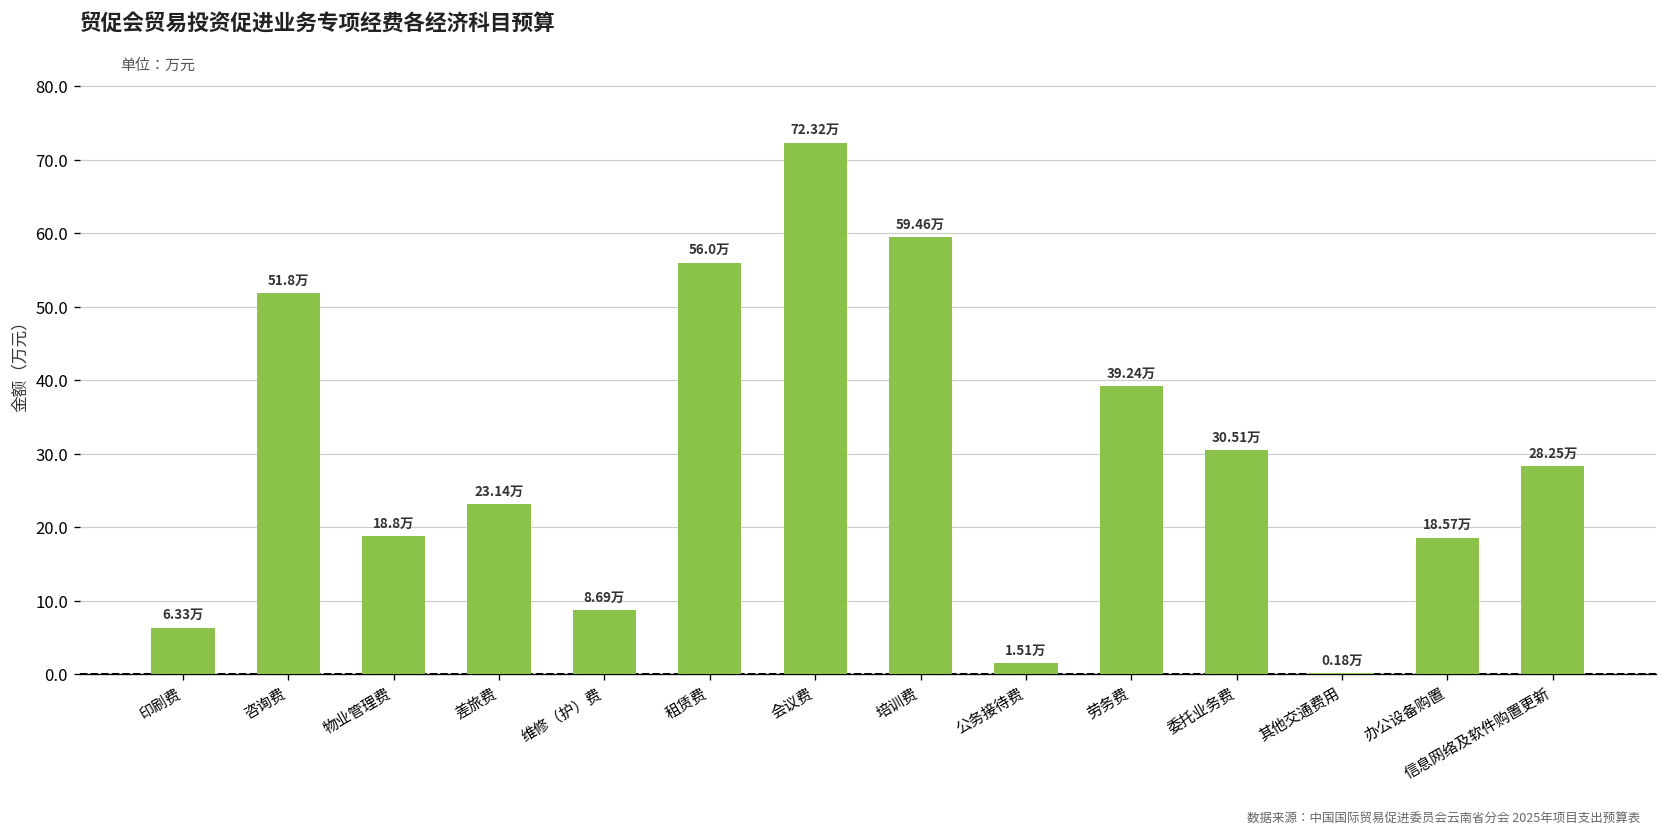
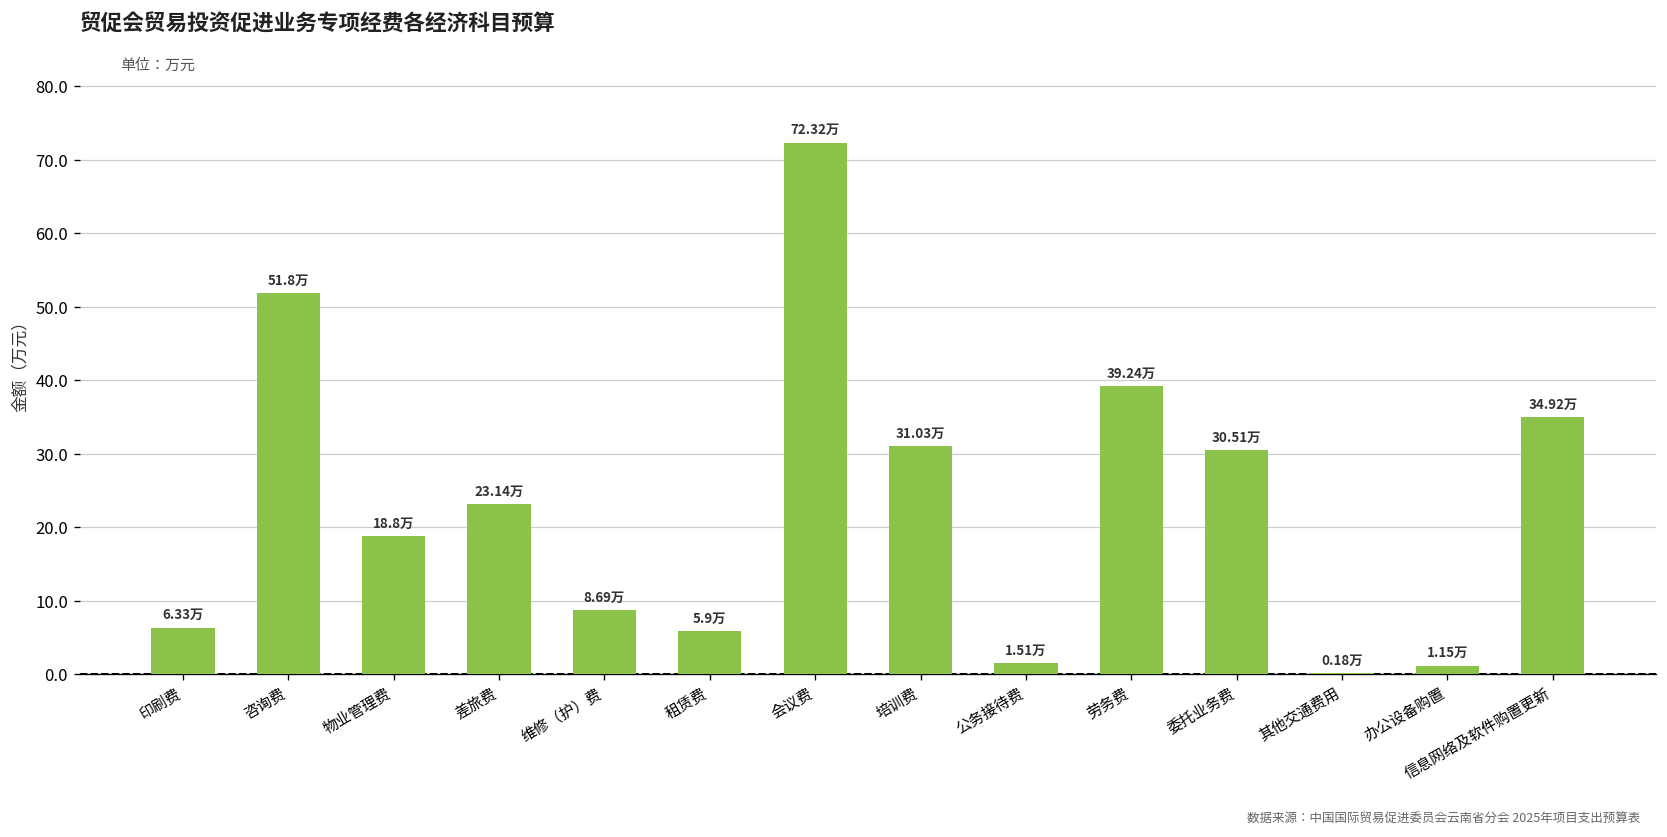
租赁费: 56.0万 -> 5.9万
培训费: 59.46万 -> 31.03万
办公设备购置: 18.57万 -> 1.15万
信息网络及软件购置更新: 28.25万 -> 34.92万
